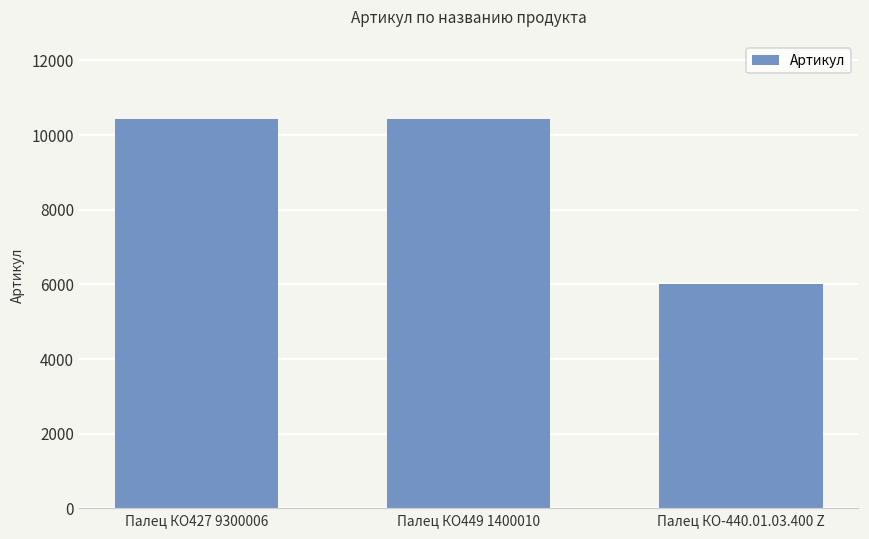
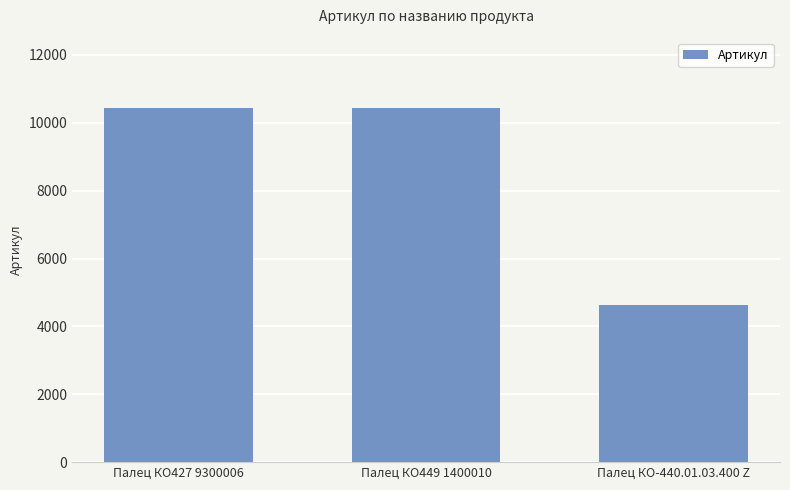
Палец КО-440.01.03.400 Z: 6000 -> 4600
